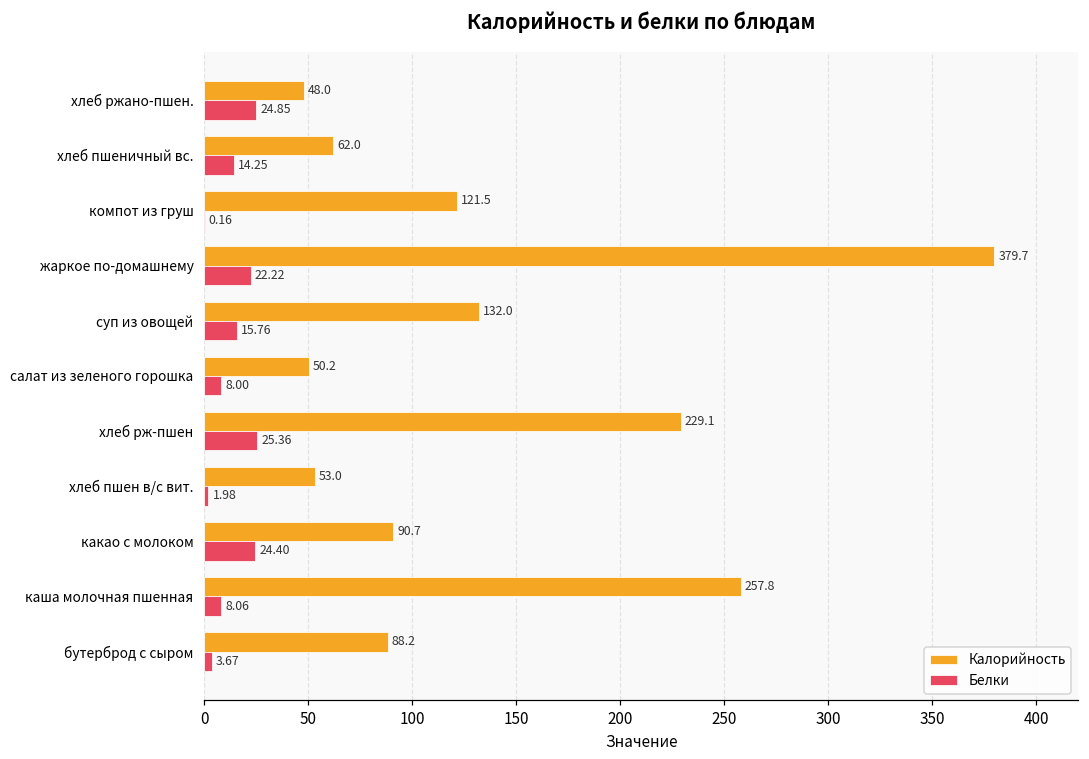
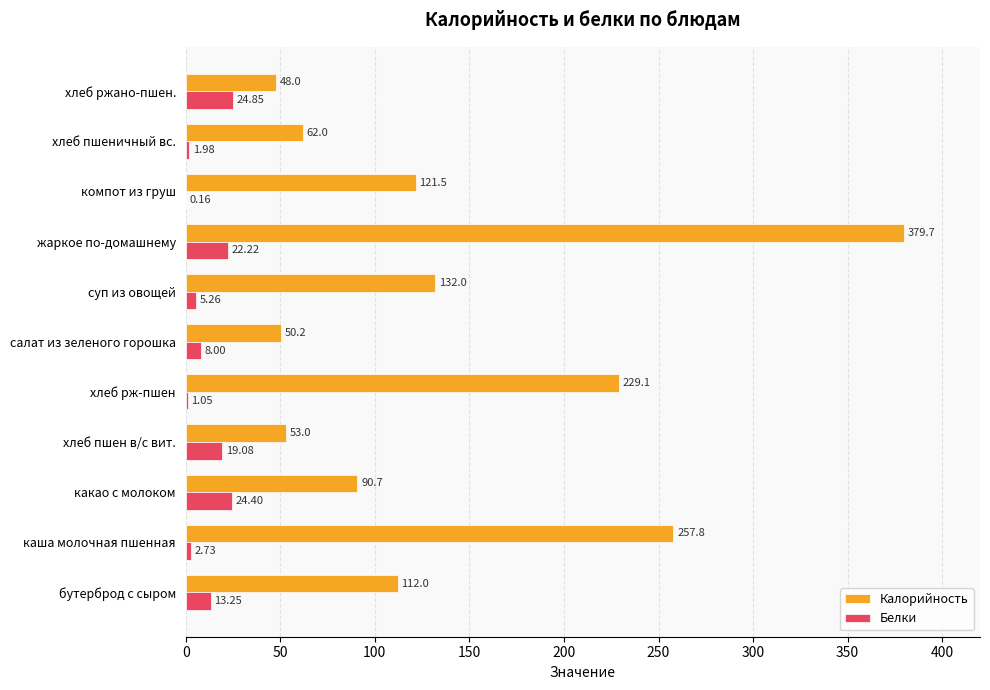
Белки, хлеб пшеничный вс.: 14.25 -> 1.98
Белки, суп из овощей: 15.76 -> 5.26
Белки, хлеб рж-пшен: 25.36 -> 1.05
Белки, хлеб пшен в/с вит.: 1.98 -> 19.08
Белки, каша молочная пшенная: 8.06 -> 2.73
Калорийность, бутерброд с сыром: 88.2 -> 112.0
Белки, бутерброд с сыром: 3.67 -> 13.25
